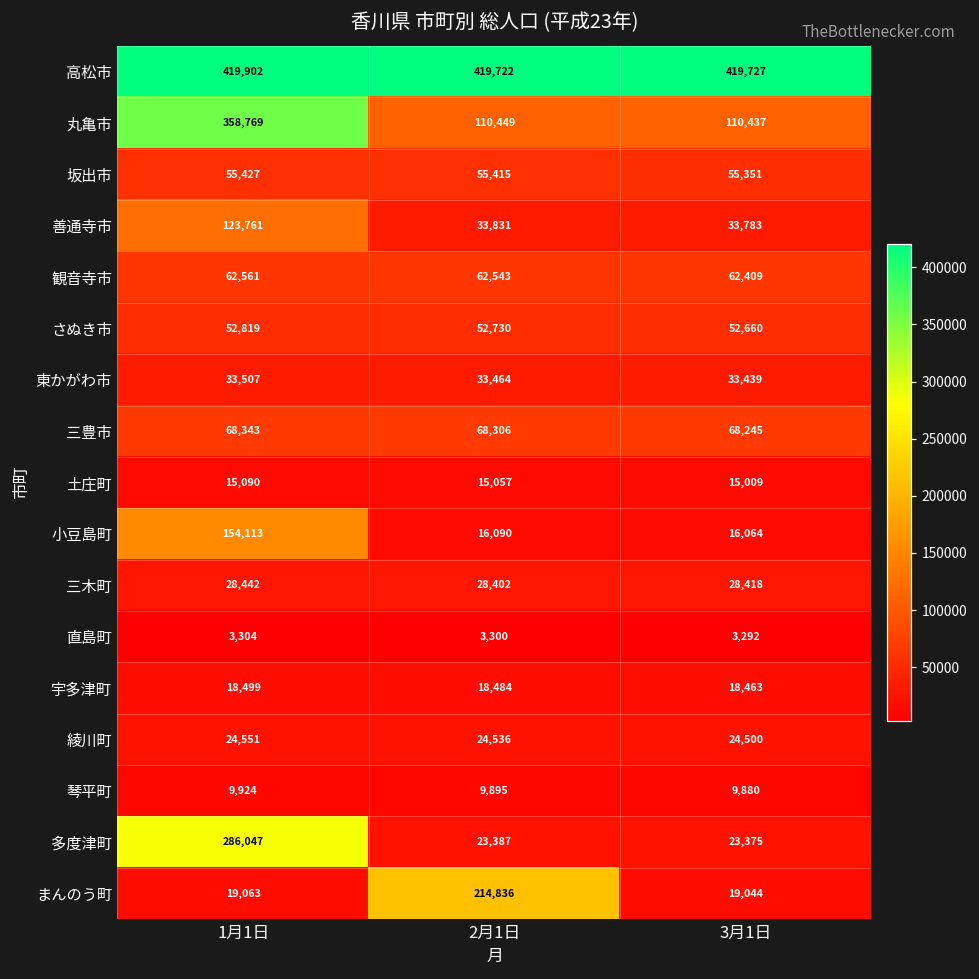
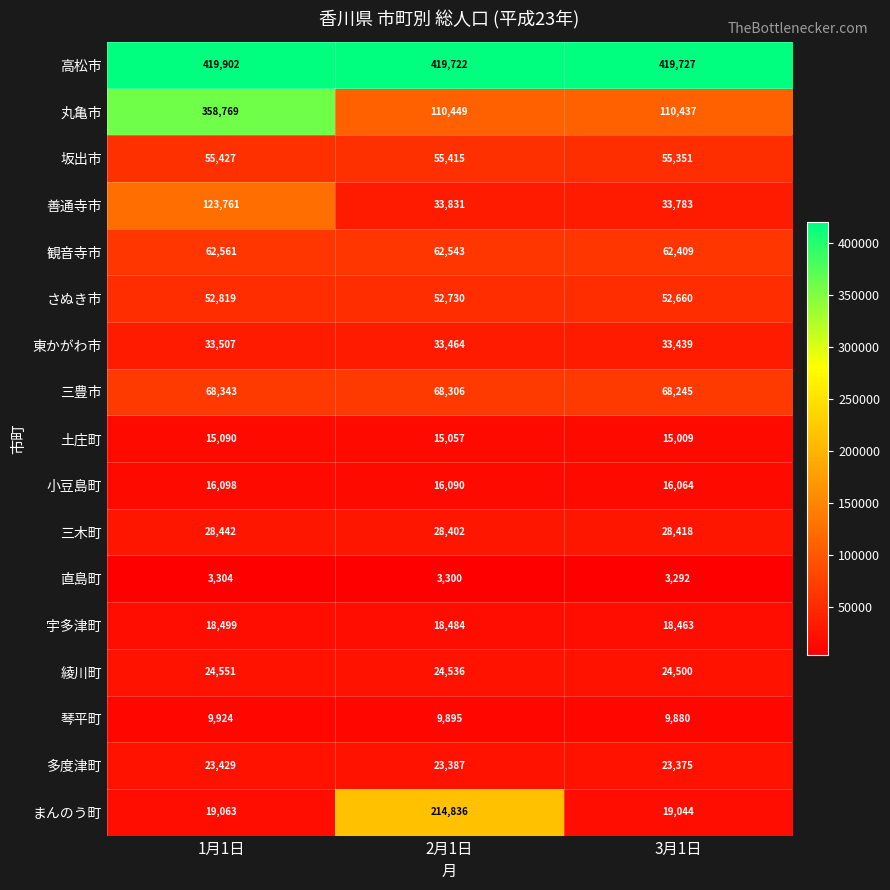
小豆島町, 1月1日: 154,113 -> 16,098
多度津町, 1月1日: 286,047 -> 23,429
